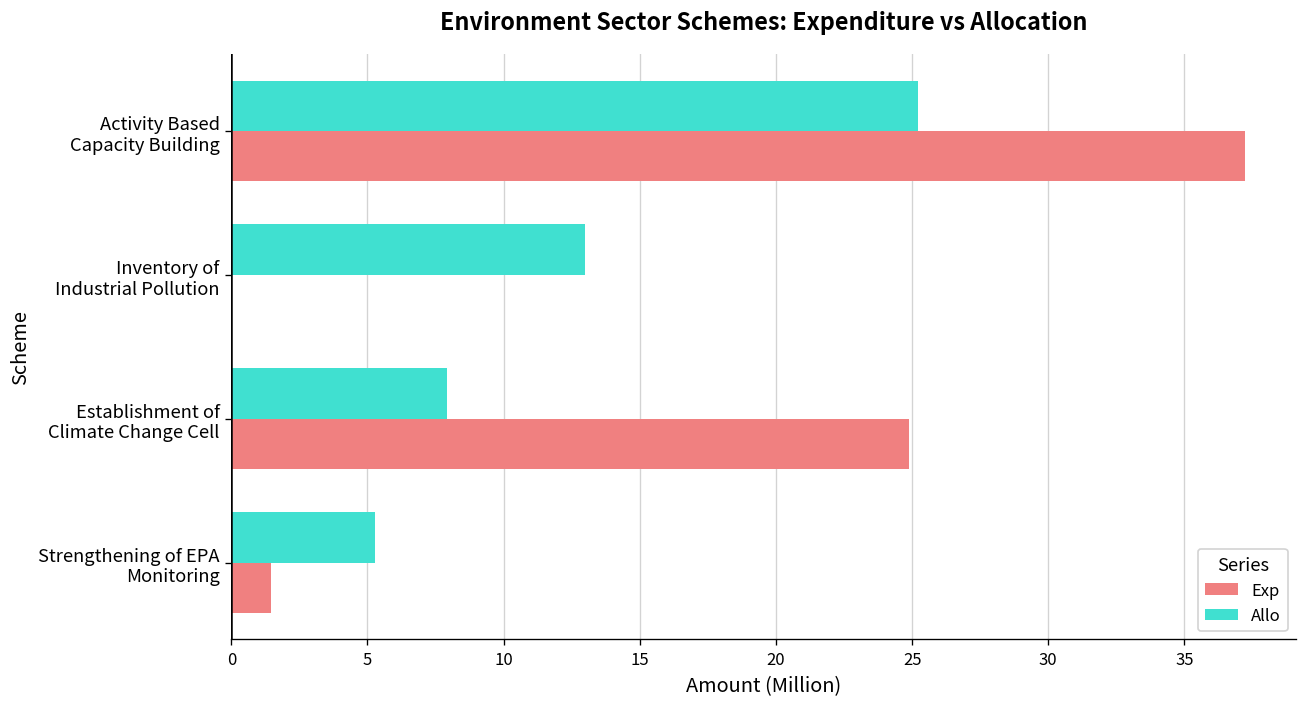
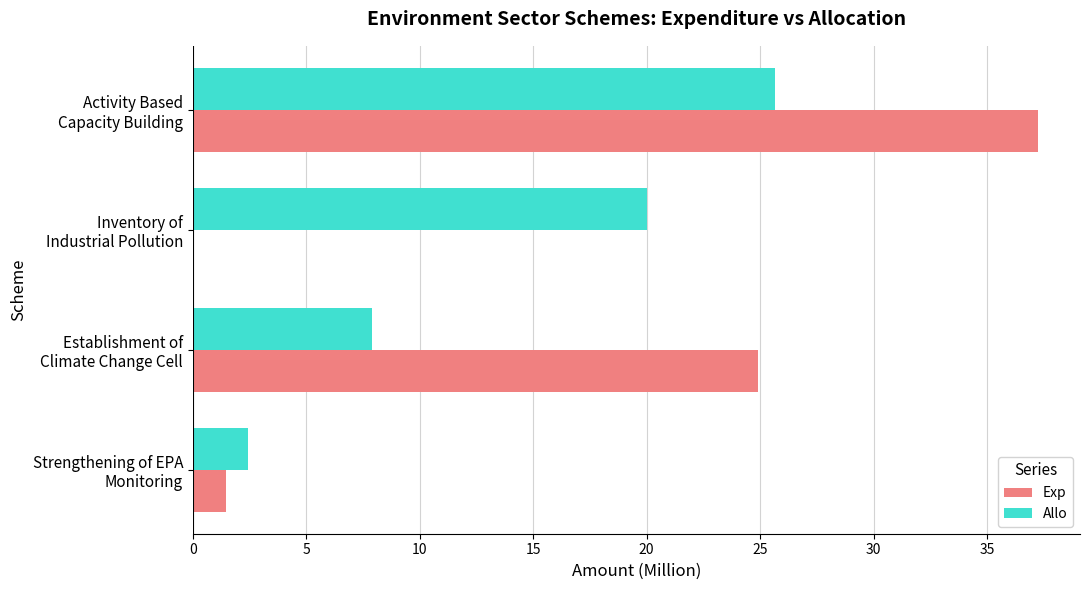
Allo, Activity Based Capacity Building: 25.2 -> 25.7
Allo, Inventory of Industrial Pollution: 13 -> 20
Allo, Strengthening of EPA Monitoring: 5.3 -> 2.5
